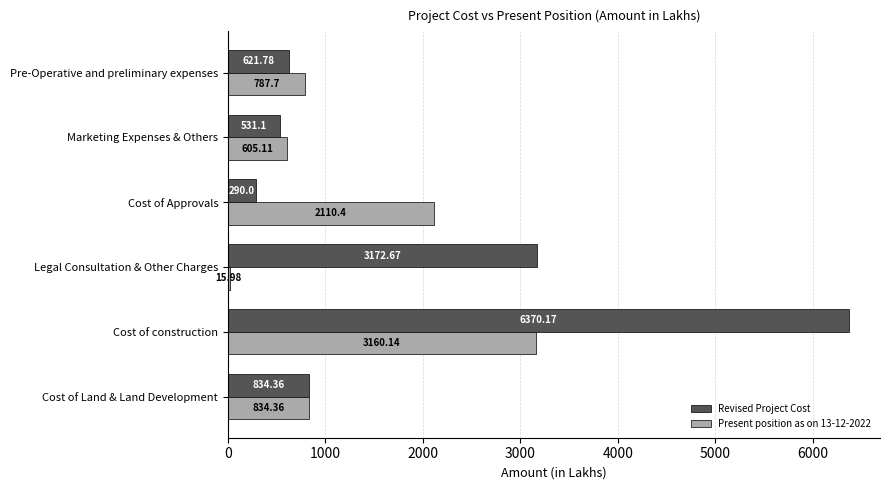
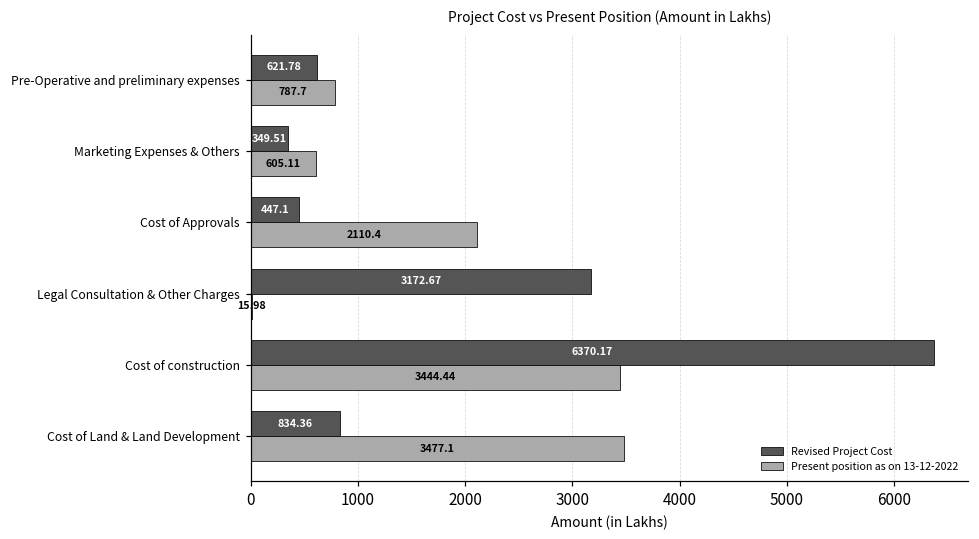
Revised Project Cost, Marketing Expenses & Others: 531.1 -> 349.51
Revised Project Cost, Cost of Approvals: 290.0 -> 447.1
Present position as on 13-12-2022, Cost of construction: 3160.14 -> 3444.44
Present position as on 13-12-2022, Cost of Land & Land Development: 834.36 -> 3477.1
